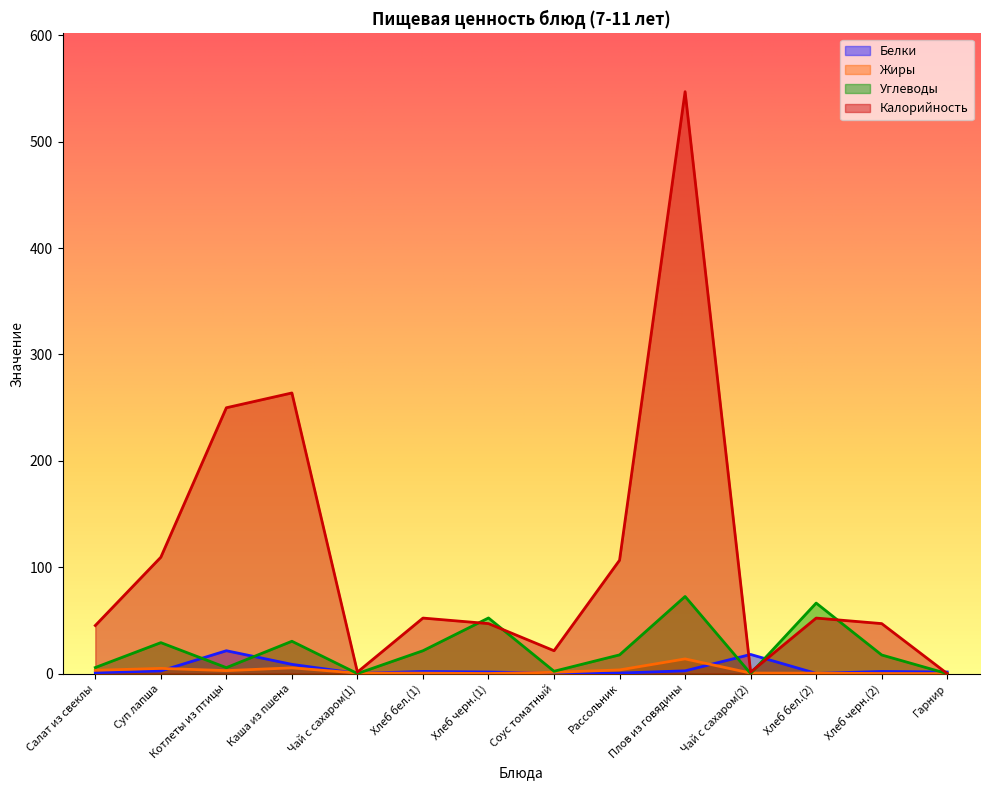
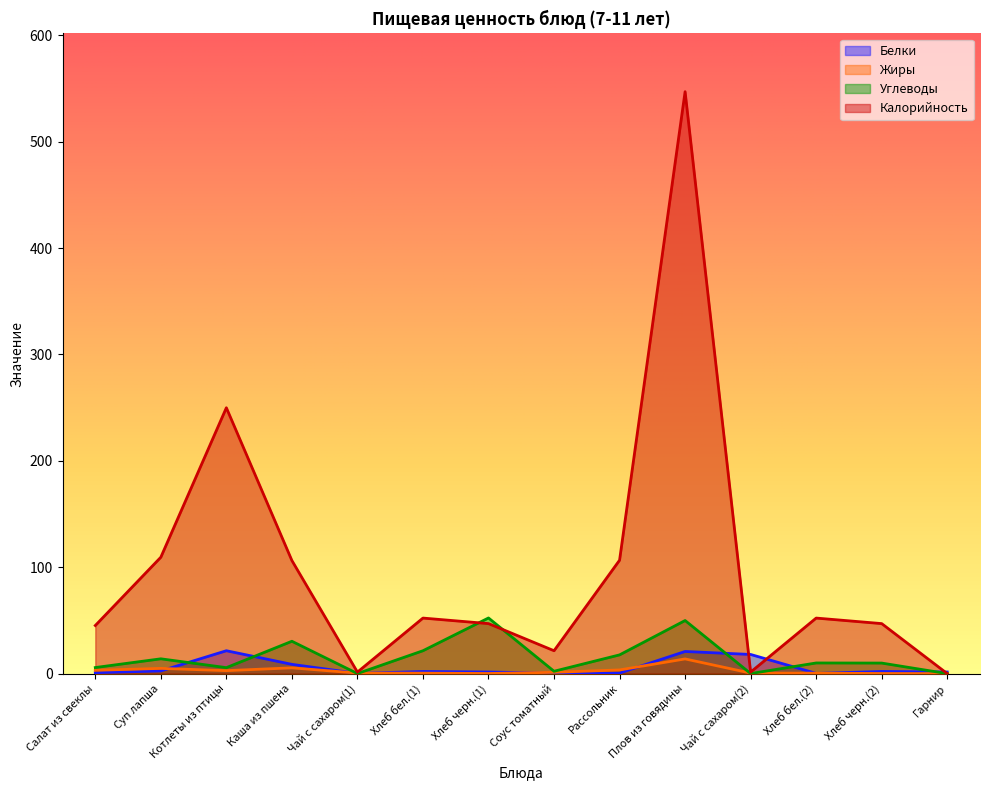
Углеводы, Суп лапша: 29 -> 14
Калорийность, Каша из пшена: 264 -> 106
Белки, Плов из говядины: 3 -> 21
Углеводы, Плов из говядины: 73 -> 50
Углеводы, Хлеб бел.(2): 66 -> 10
Углеводы, Хлеб черн.(2): 18 -> 10
